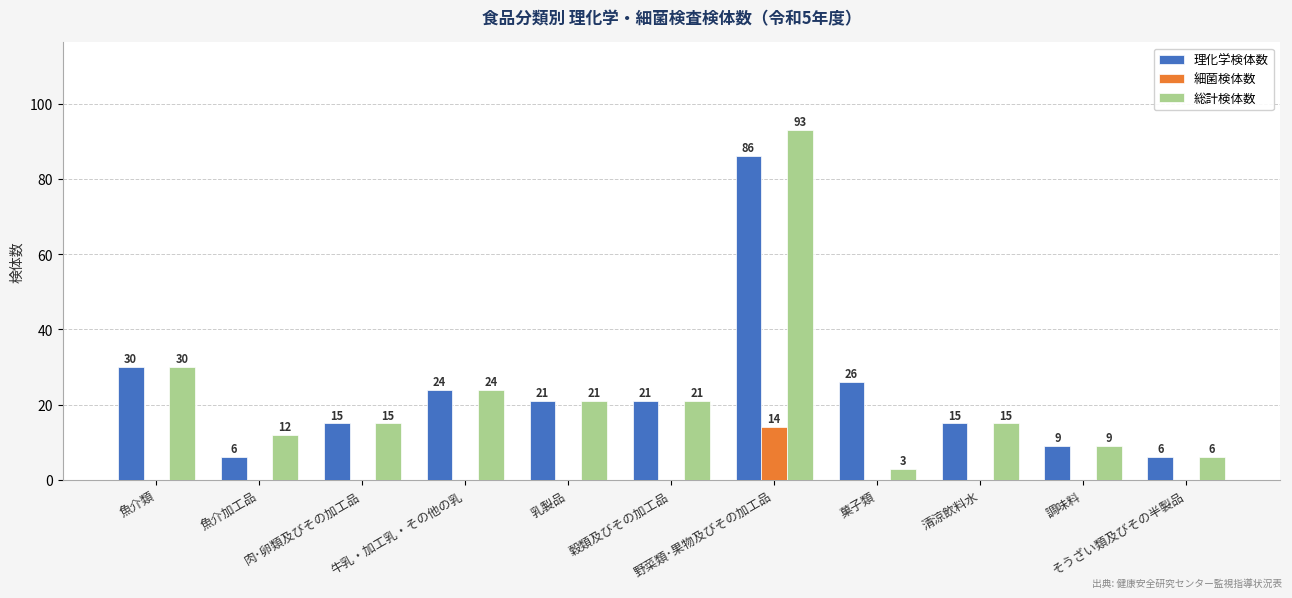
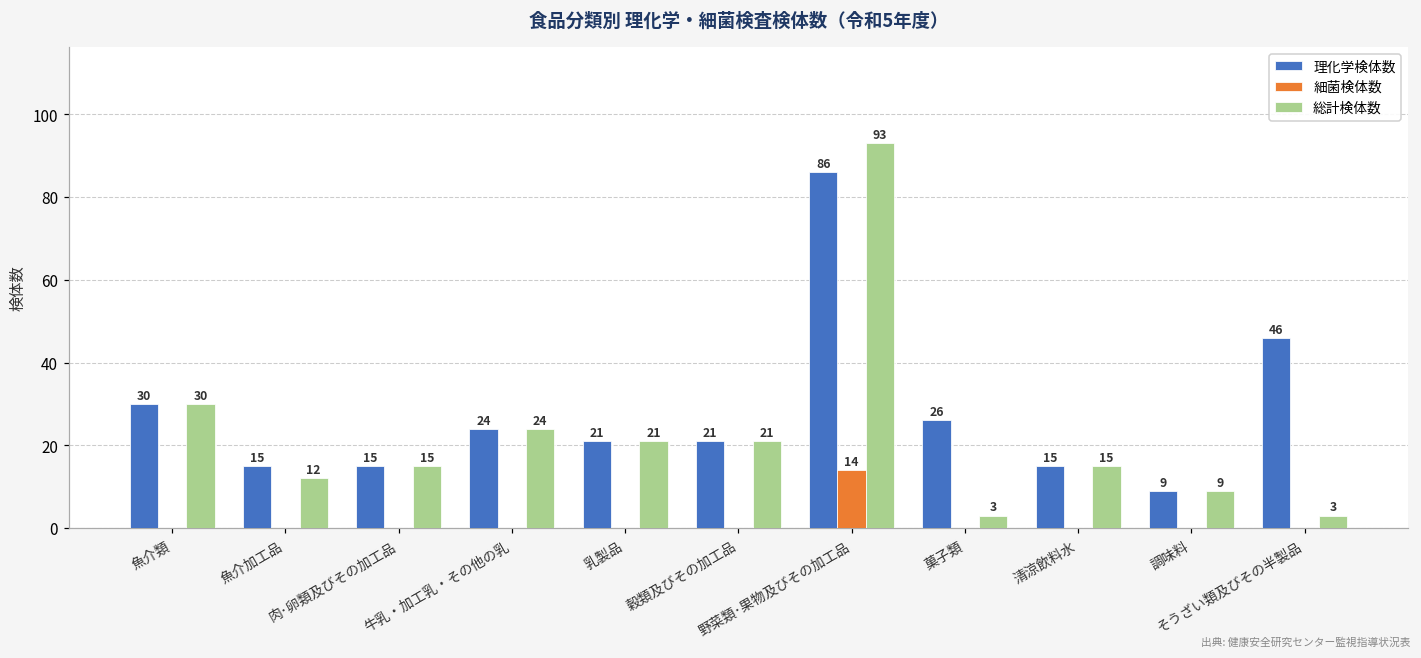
理化学検体数, 魚介加工品: 6 -> 15
理化学検体数, そうざい類及びその半製品: 6 -> 46
総計検体数, そうざい類及びその半製品: 6 -> 3
